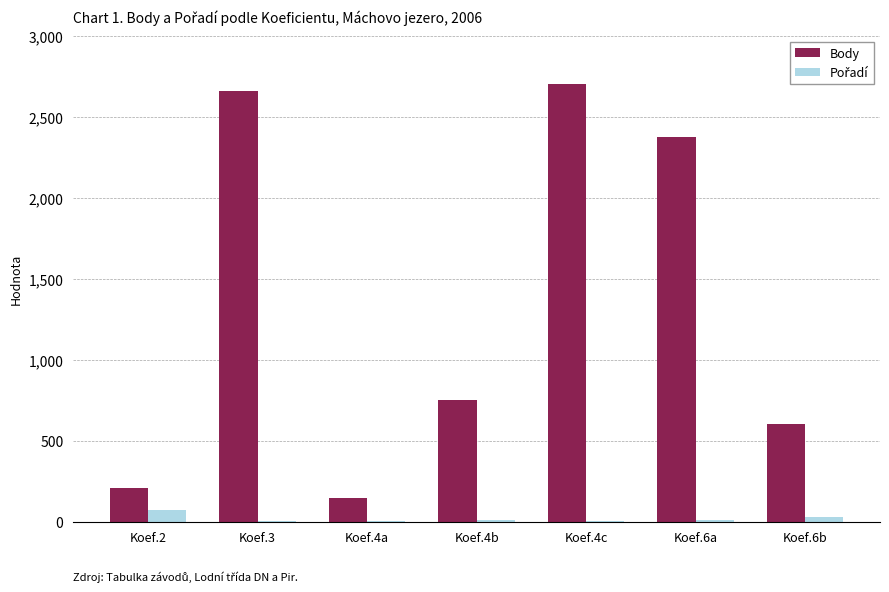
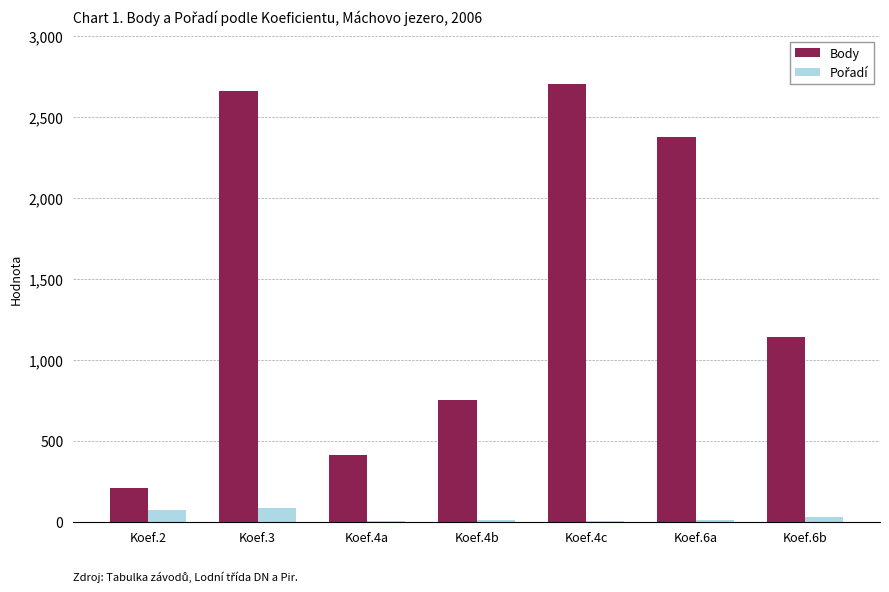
Pořadí, Koef.3: 0 -> 80
Body, Koef.4a: 140 -> 410
Body, Koef.6b: 610 -> 1,140
